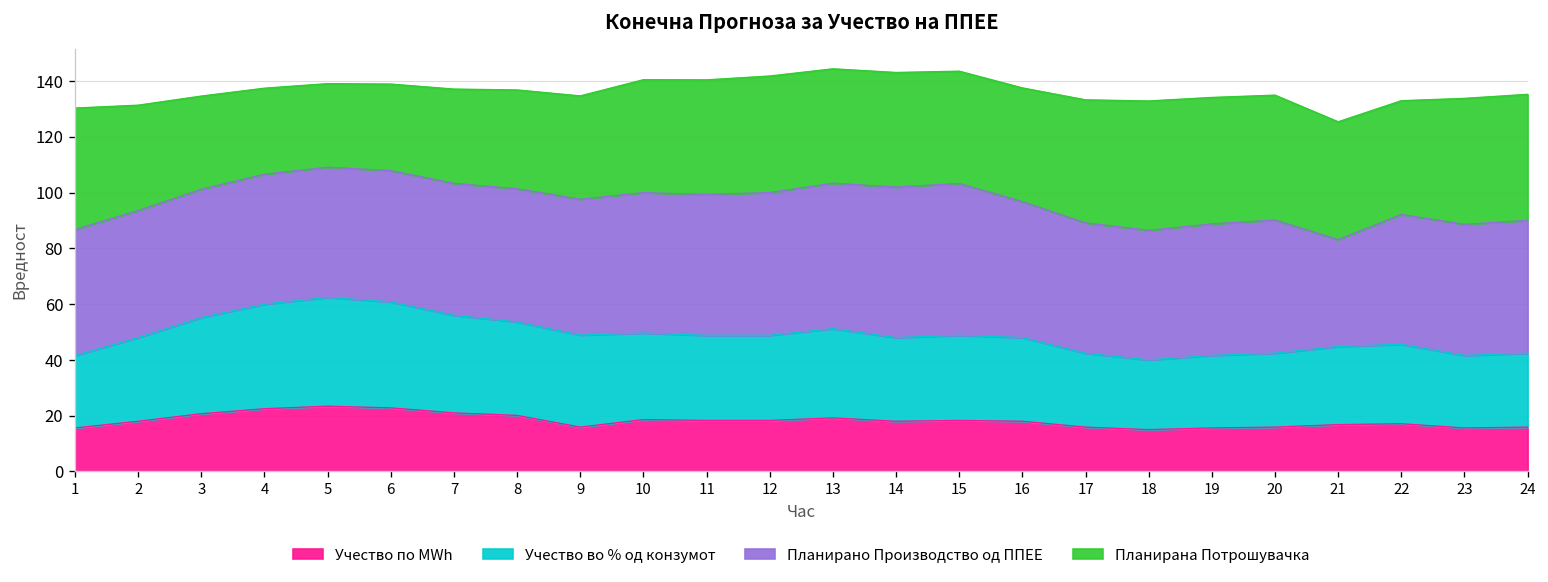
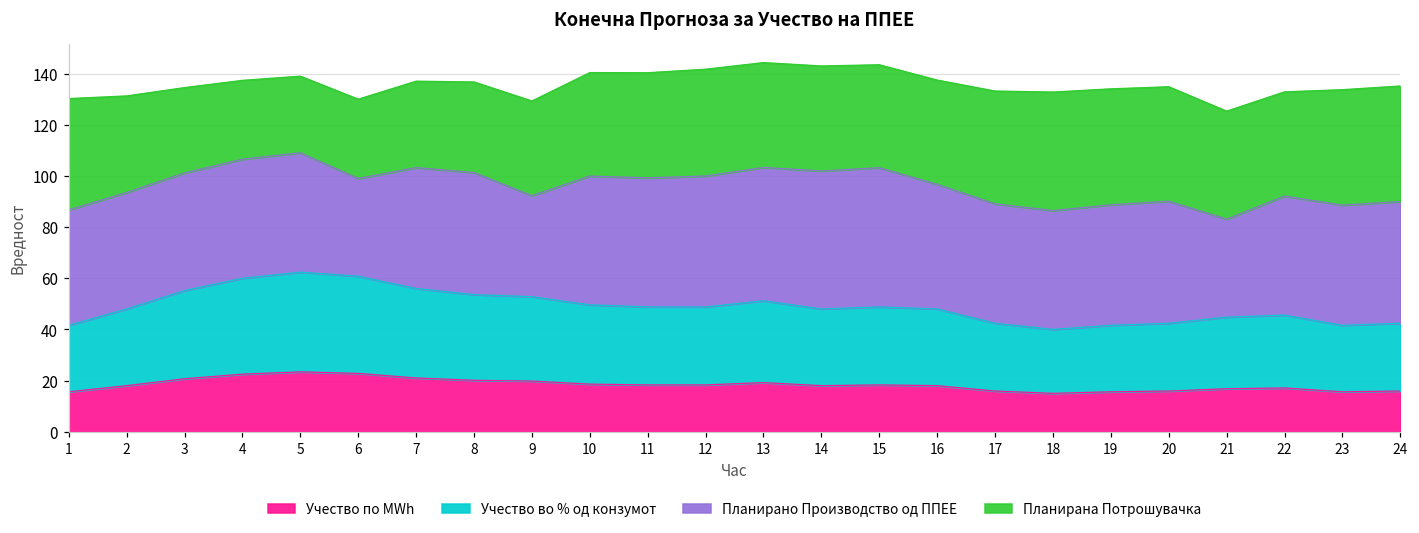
Планирано Производство од ППЕЕ, 6: 47 -> 38
Учество по MWh, 9: 16 -> 20
Планирано Производство од ППЕЕ, 9: 49 -> 40
